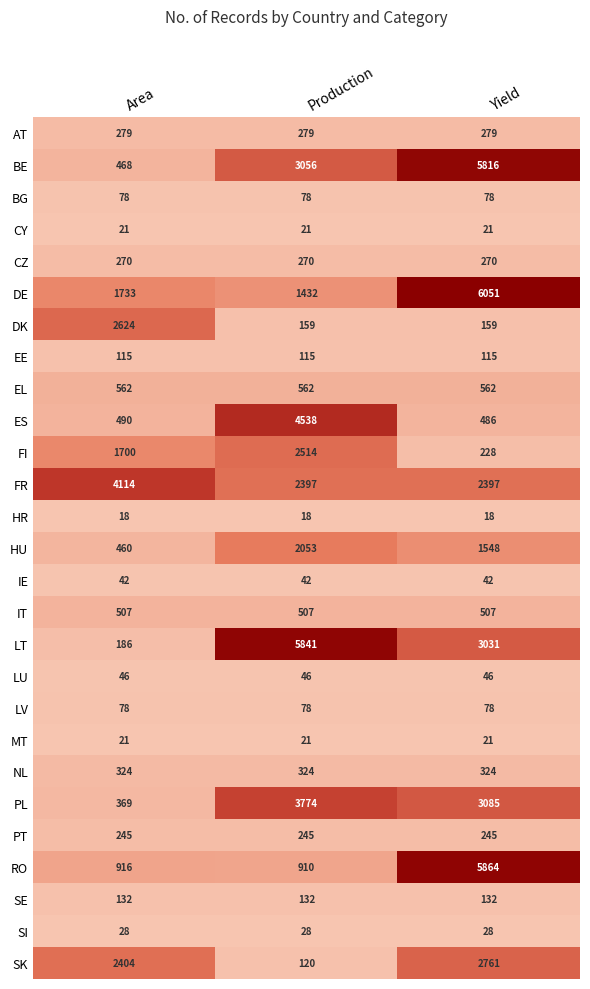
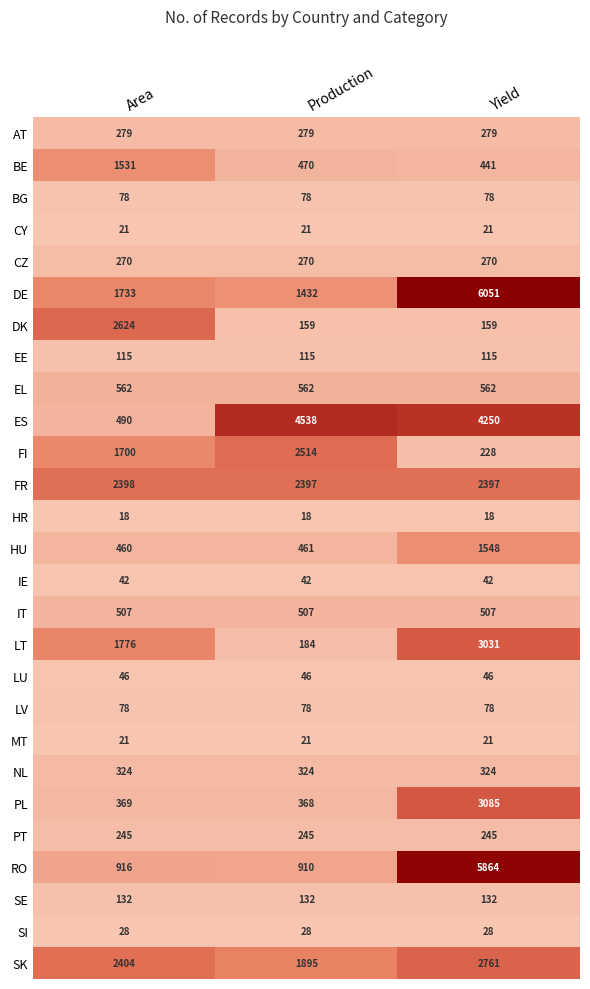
BE, Area: 468 -> 1531
BE, Production: 3056 -> 470
BE, Yield: 5816 -> 441
ES, Yield: 486 -> 4250
FR, Area: 4114 -> 2398
HU, Production: 2053 -> 461
LT, Area: 186 -> 1776
LT, Production: 5841 -> 184
PL, Production: 3774 -> 368
SK, Production: 120 -> 1895
